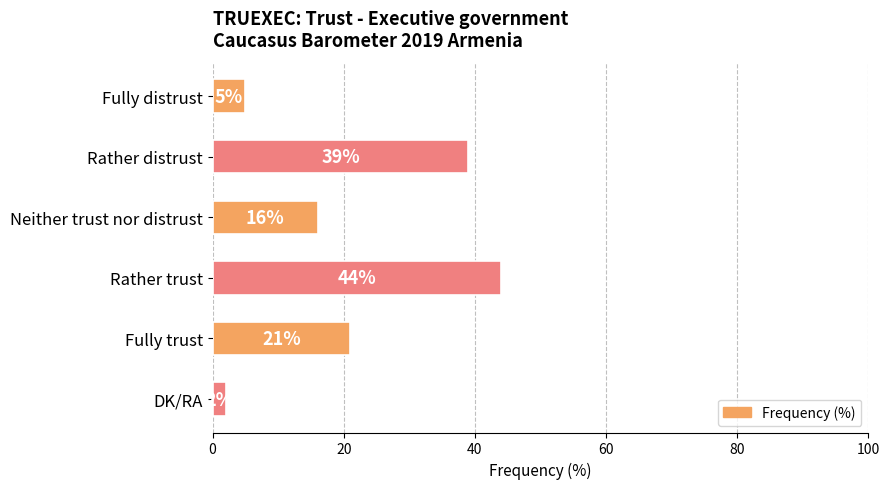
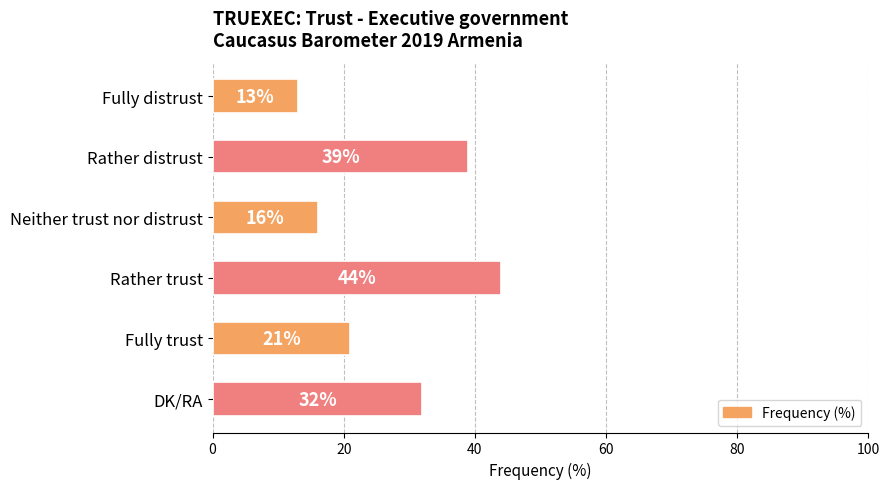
Fully distrust: 5% -> 13%
DK/RA: 2 -> 32
